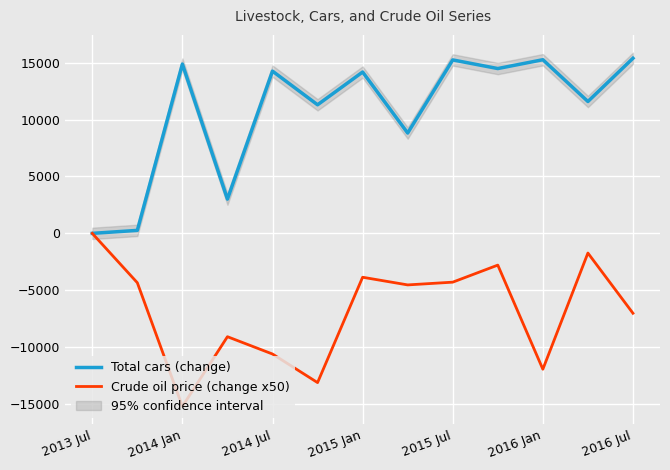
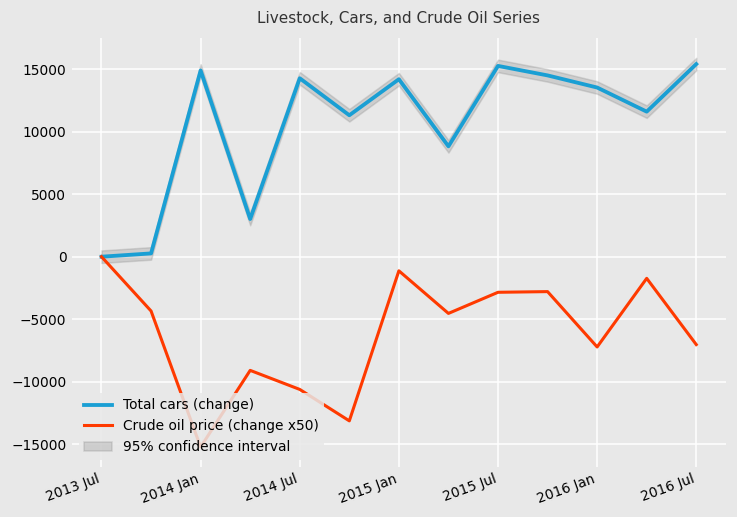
Crude oil price (change x50), 2015 Jan: -3900 -> -1100
Crude oil price (change x50), 2015 Jul: -4300 -> -2800
Total cars (change), 2016 Jan: 15300 -> 13500
Crude oil price (change x50), 2016 Jan: -11900 -> -7200
